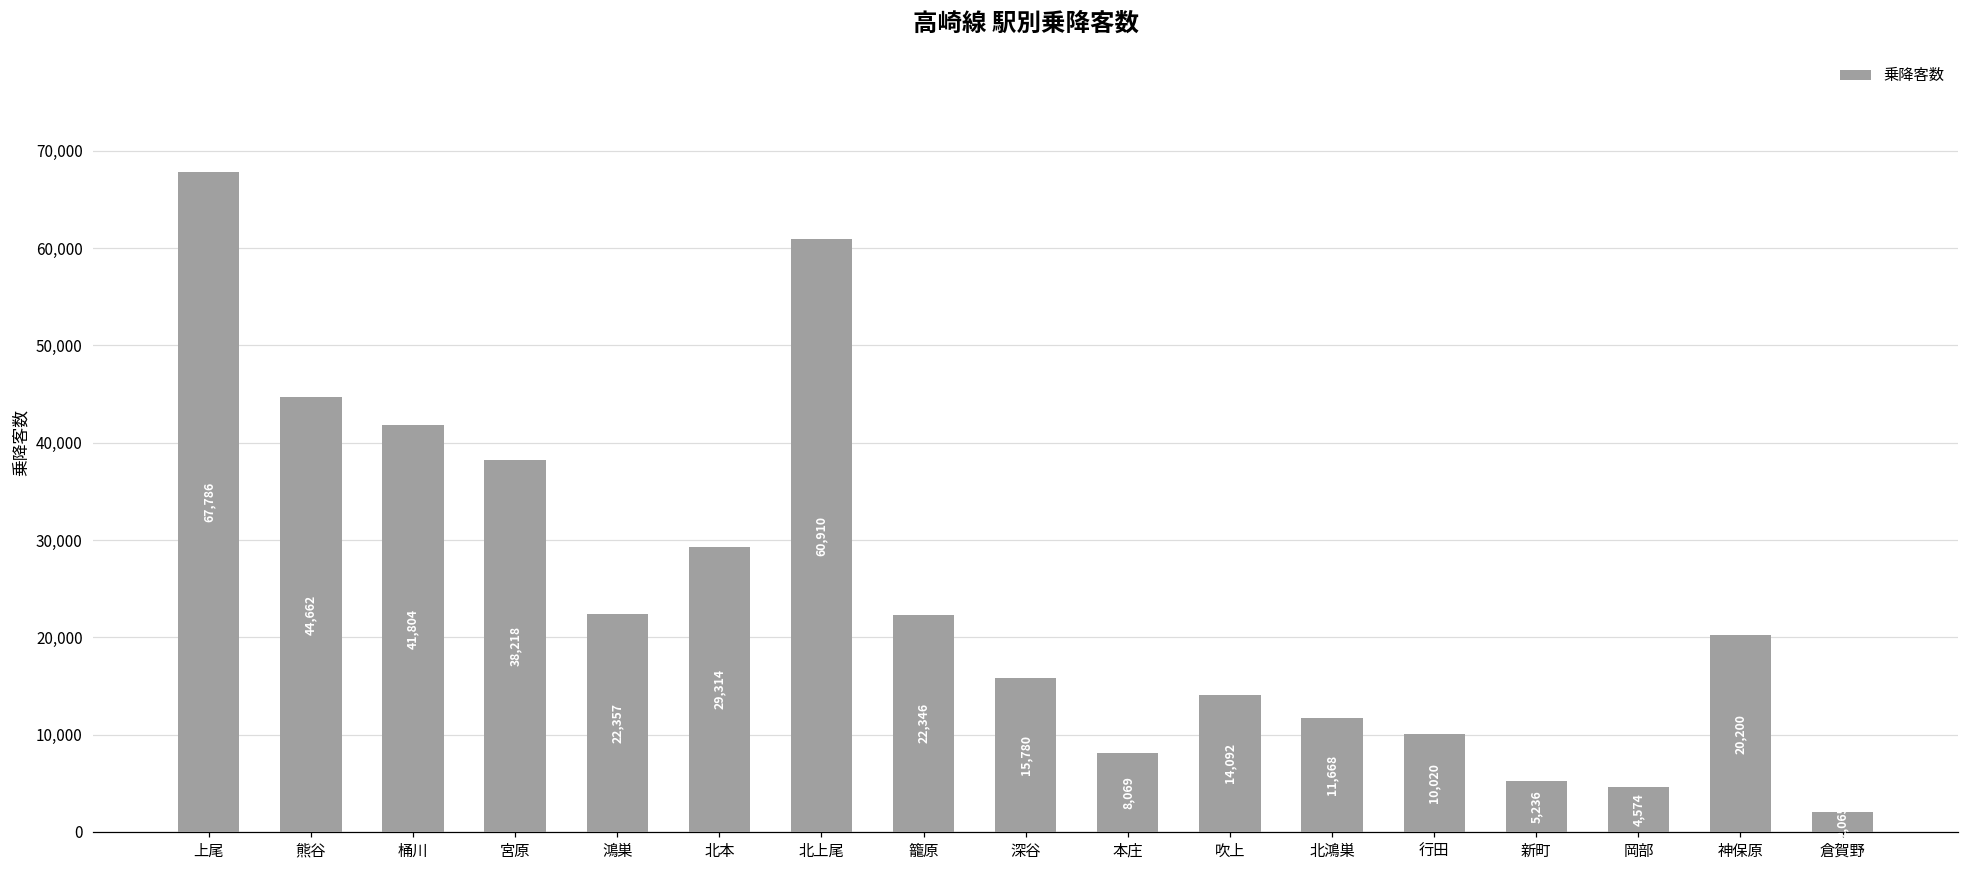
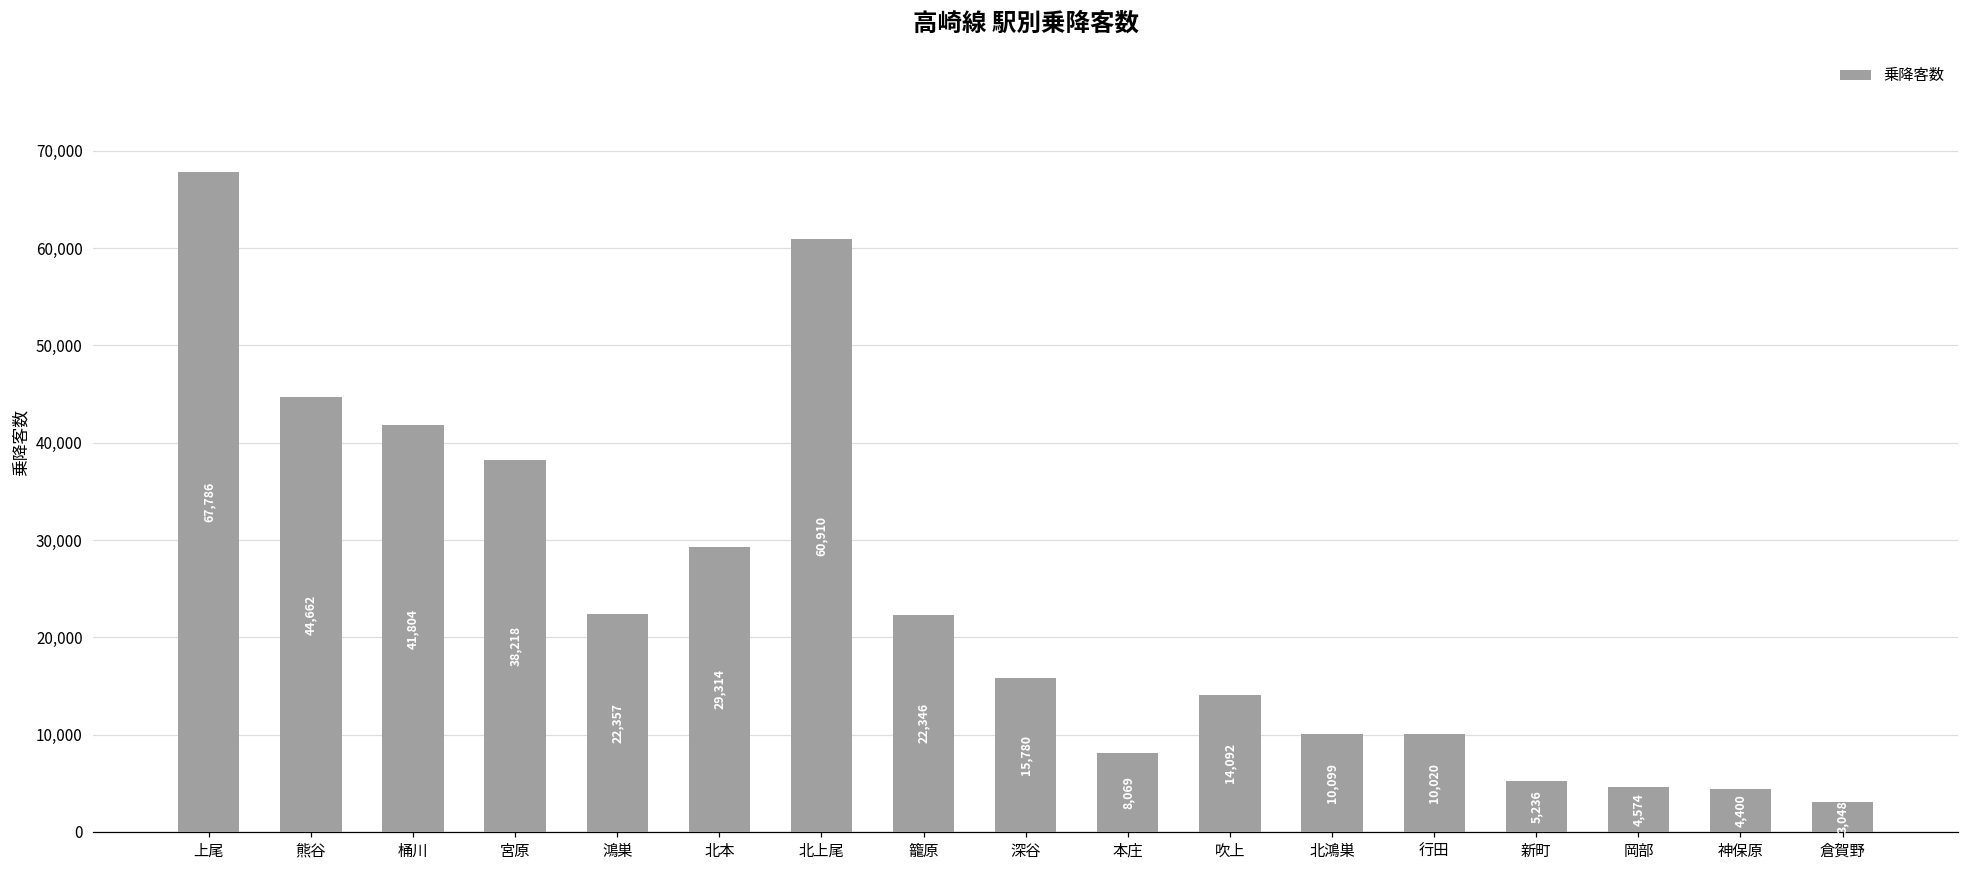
北鴻巣: 11,668 -> 10,099
神保原: 20,200 -> 4,400
倉賀野: 2,000 -> 3,000
